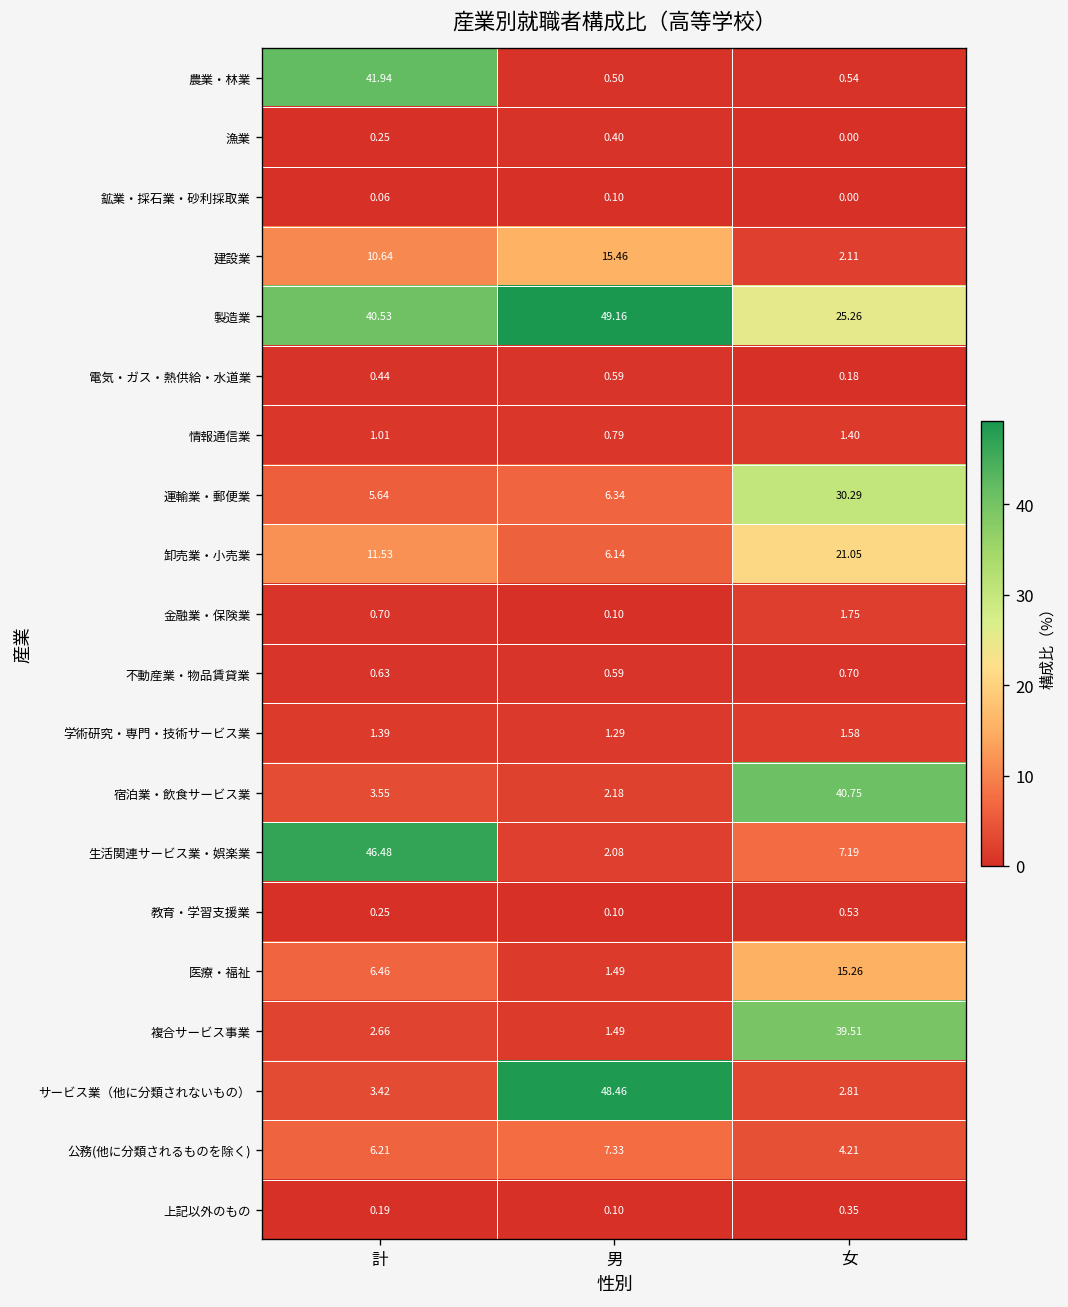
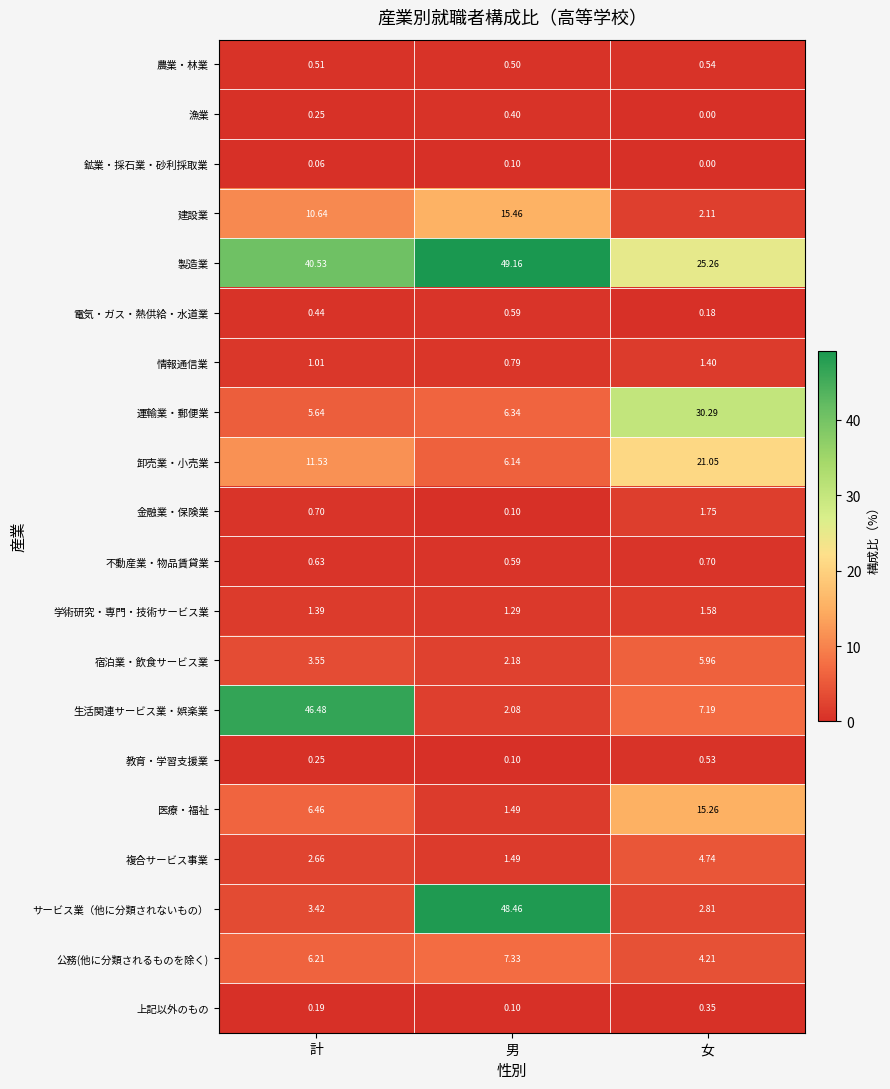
農業・林業, 計: 41.94 -> 0.51
宿泊業・飲食サービス業, 女: 40.75 -> 5.96
複合サービス事業, 女: 39.51 -> 4.74
